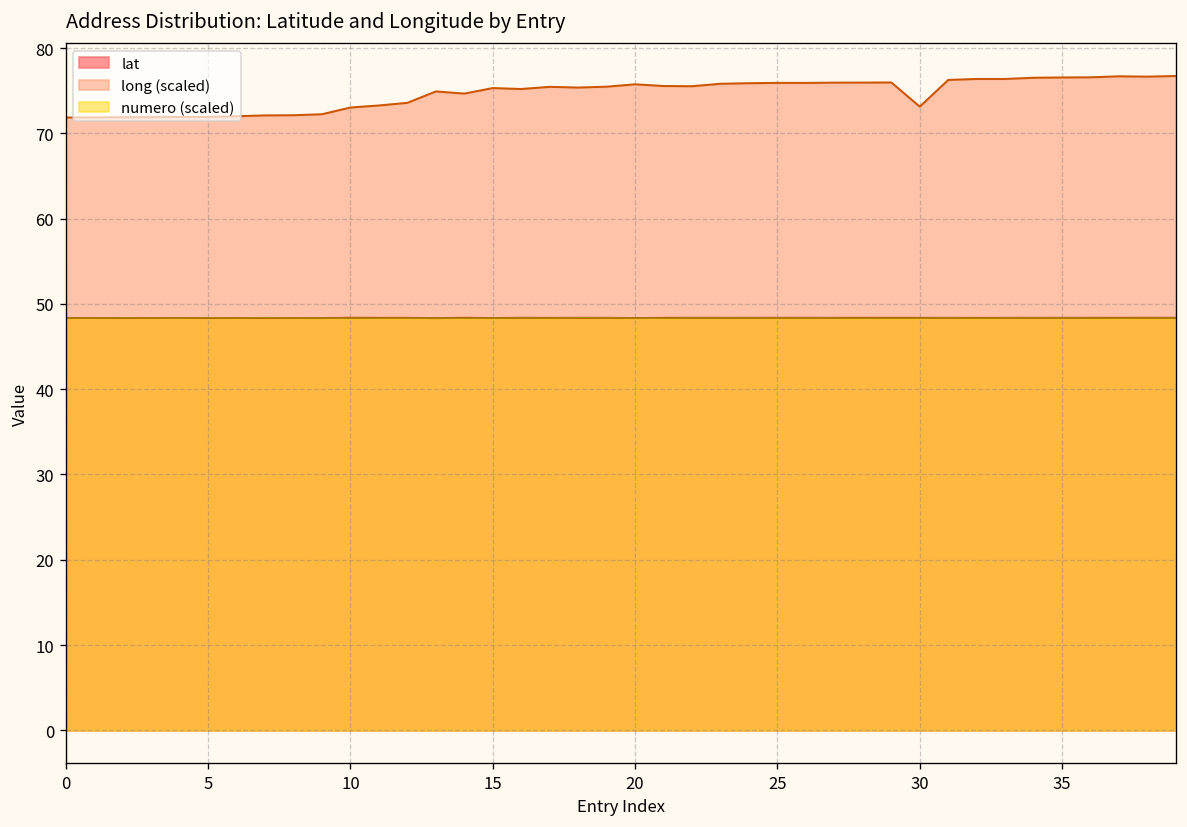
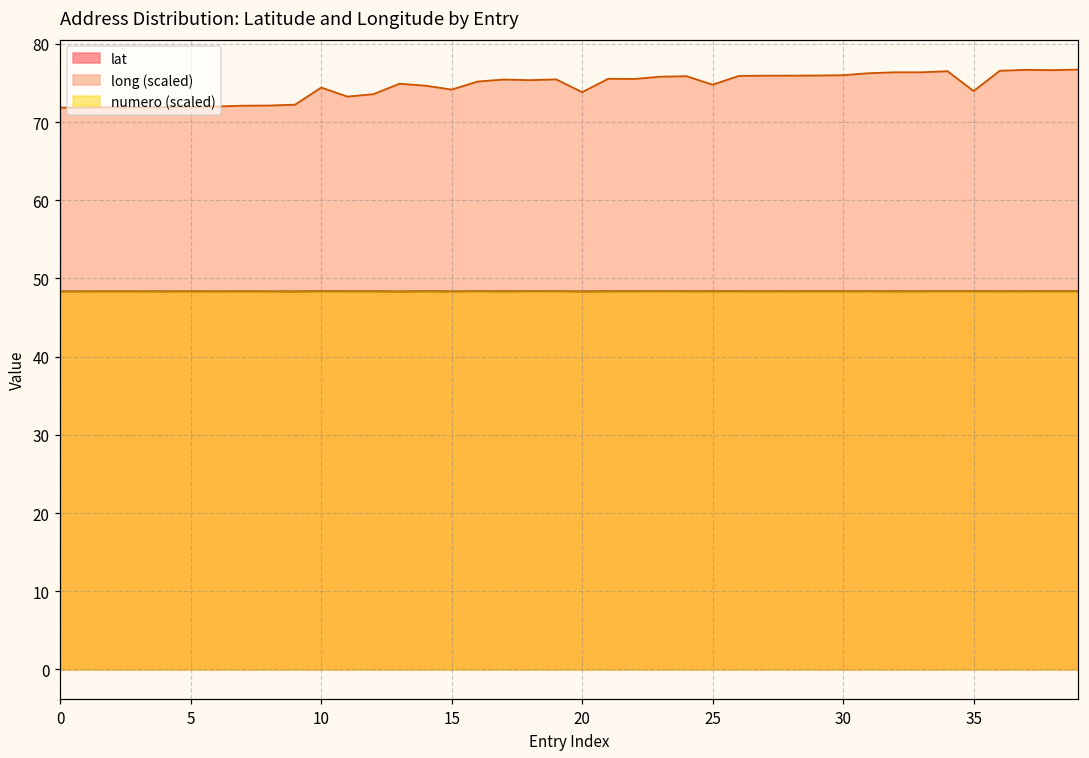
long (scaled), 10: 73 -> 74
long (scaled), 15: 75 -> 74
long (scaled), 20: 76 -> 74
long (scaled), 25: 76 -> 75
long (scaled), 30: 73 -> 76
long (scaled), 35: 77 -> 74
